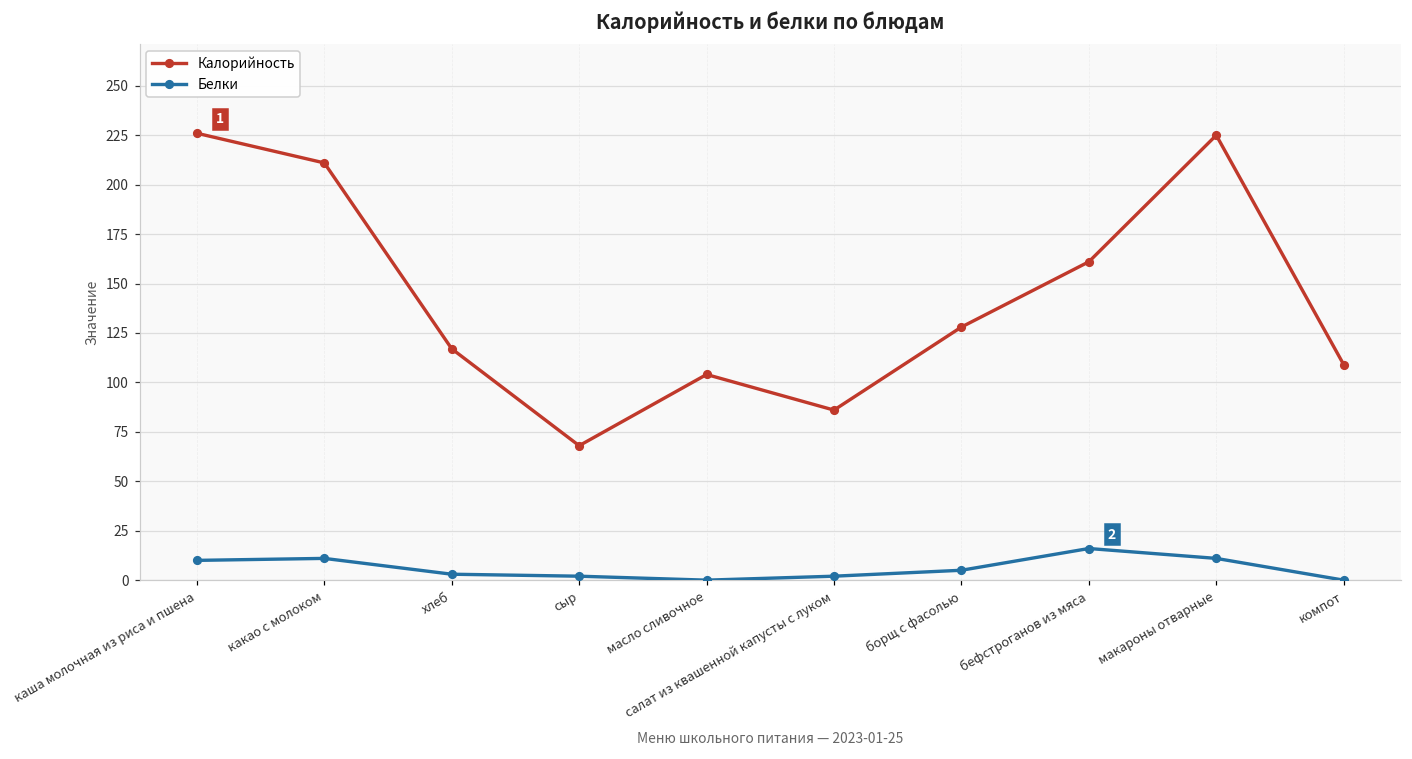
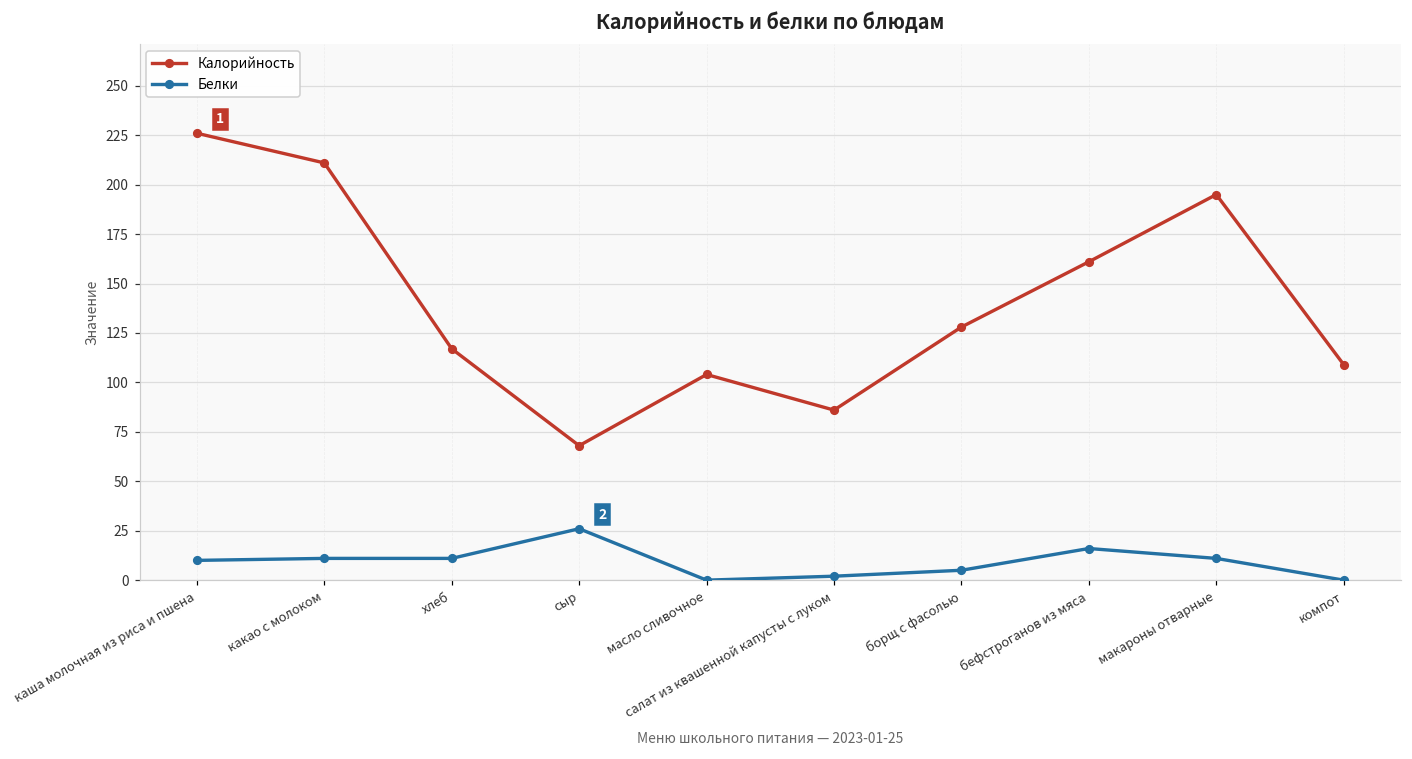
Белки, хлеб: 3 -> 11
Белки, сыр: 2 -> 26
Калорийность, макароны отварные: 225 -> 195
